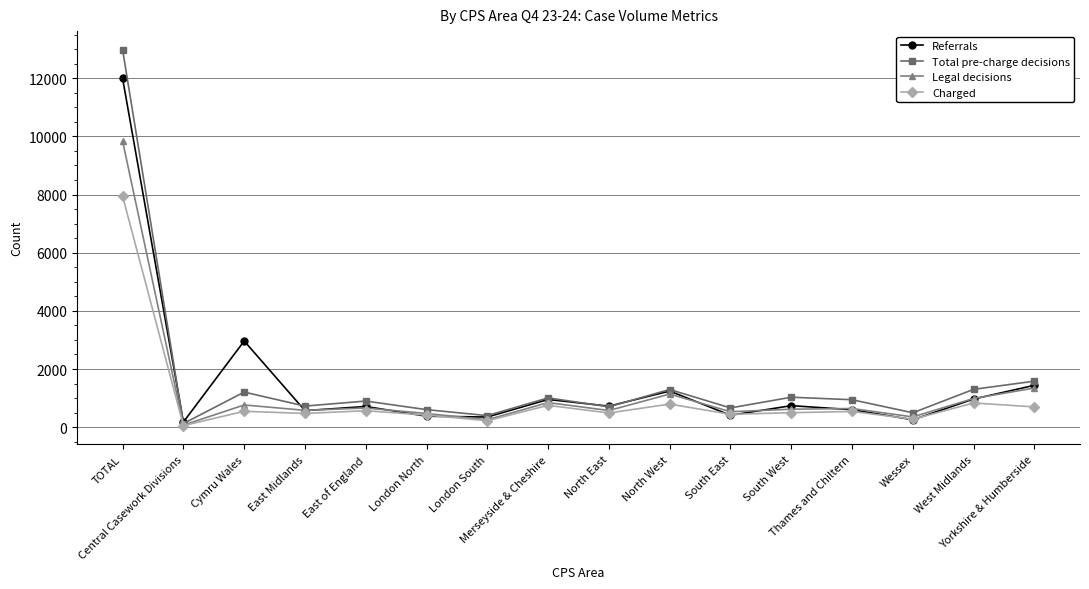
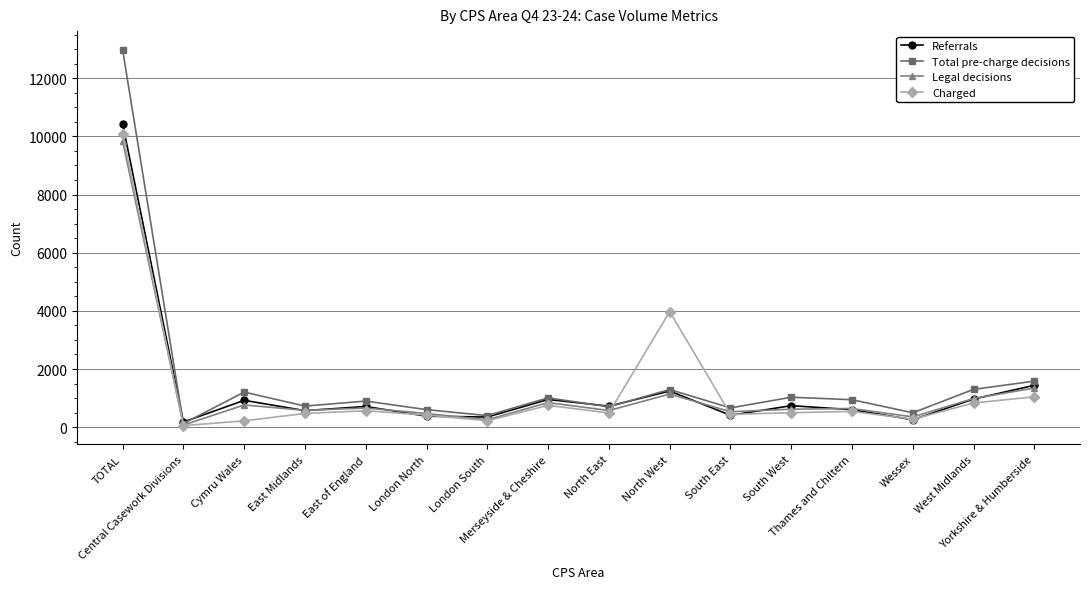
Referrals, TOTAL: 12000 -> 10400
Charged, TOTAL: 7900 -> 10100
Referrals, Cymru Wales: 3000 -> 900
Charged, Cymru Wales: 500 -> 200
Charged, North West: 800 -> 4000
Charged, Yorkshire & Humberside: 700 -> 1000
